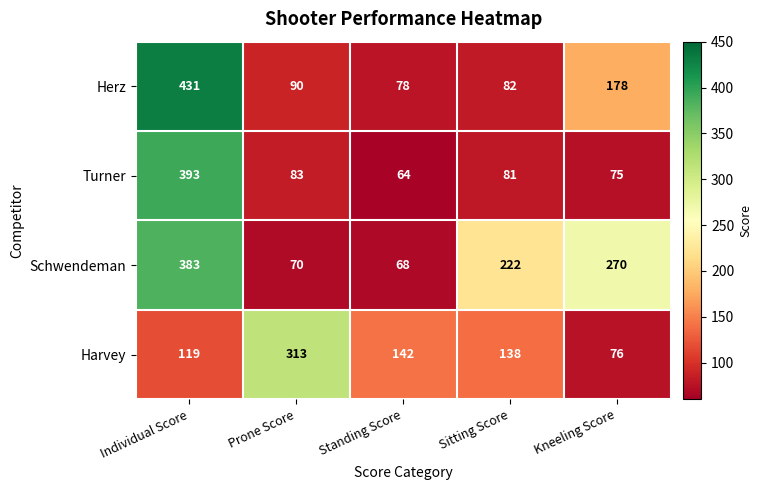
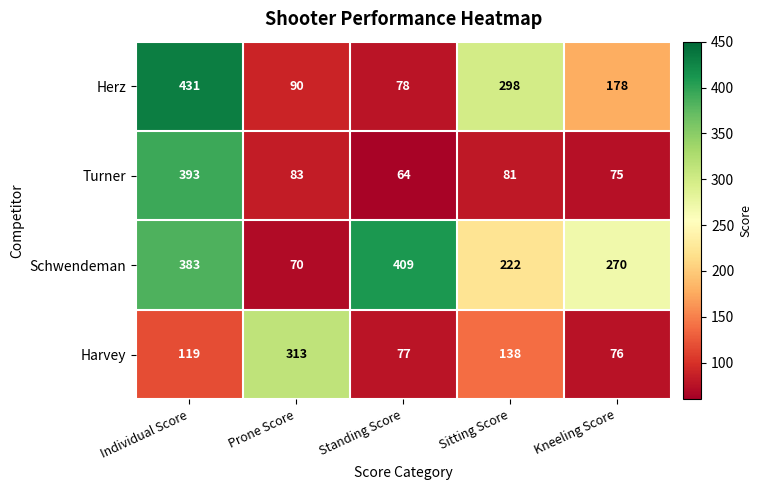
Herz, Sitting Score: 82 -> 298
Schwendeman, Standing Score: 68 -> 409
Harvey, Standing Score: 142 -> 77
